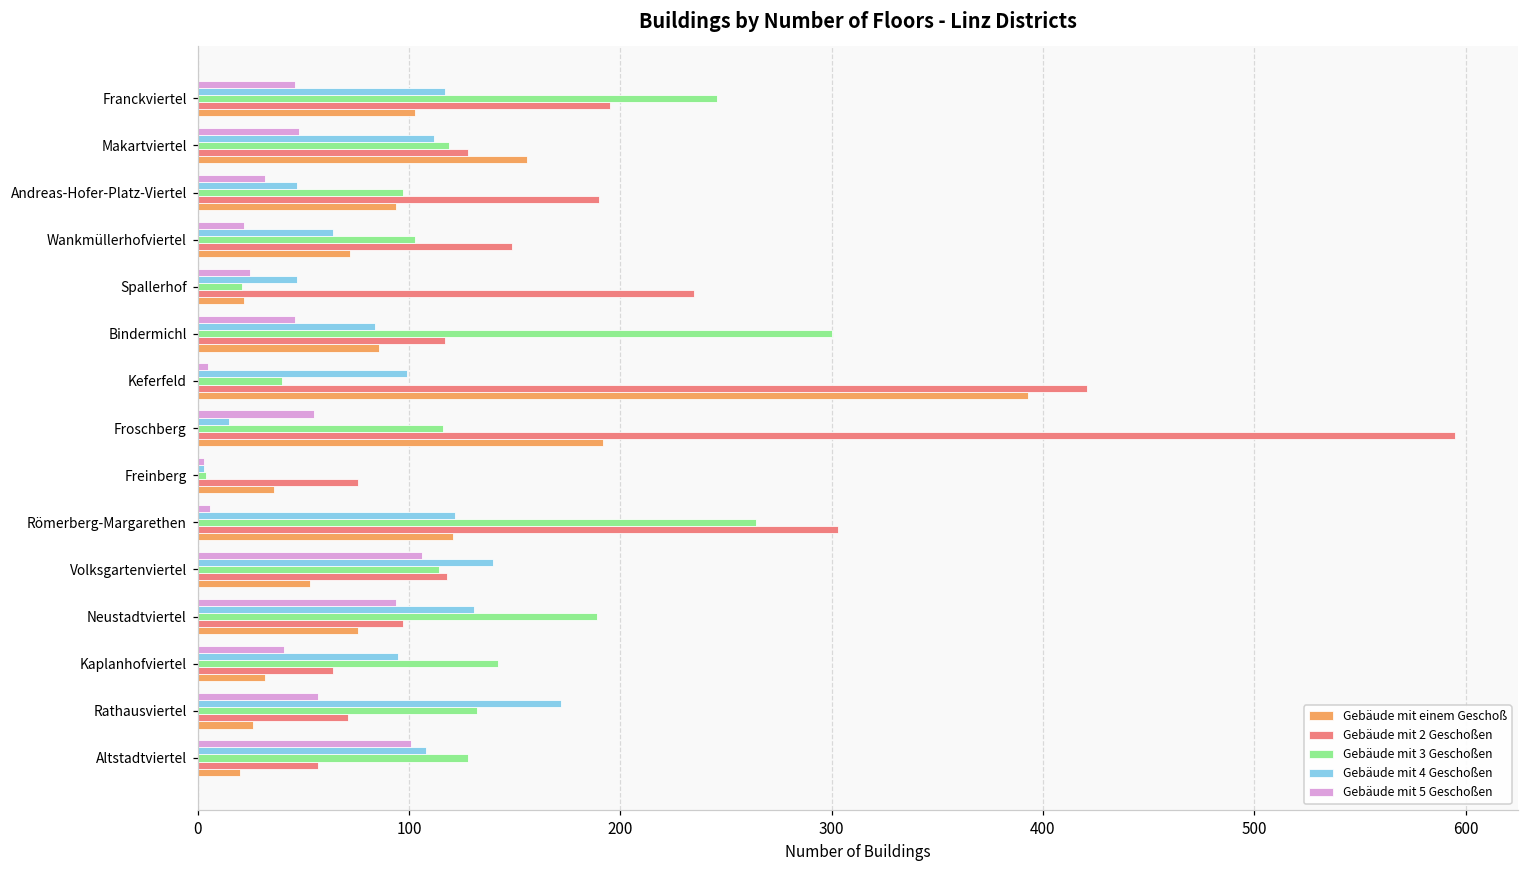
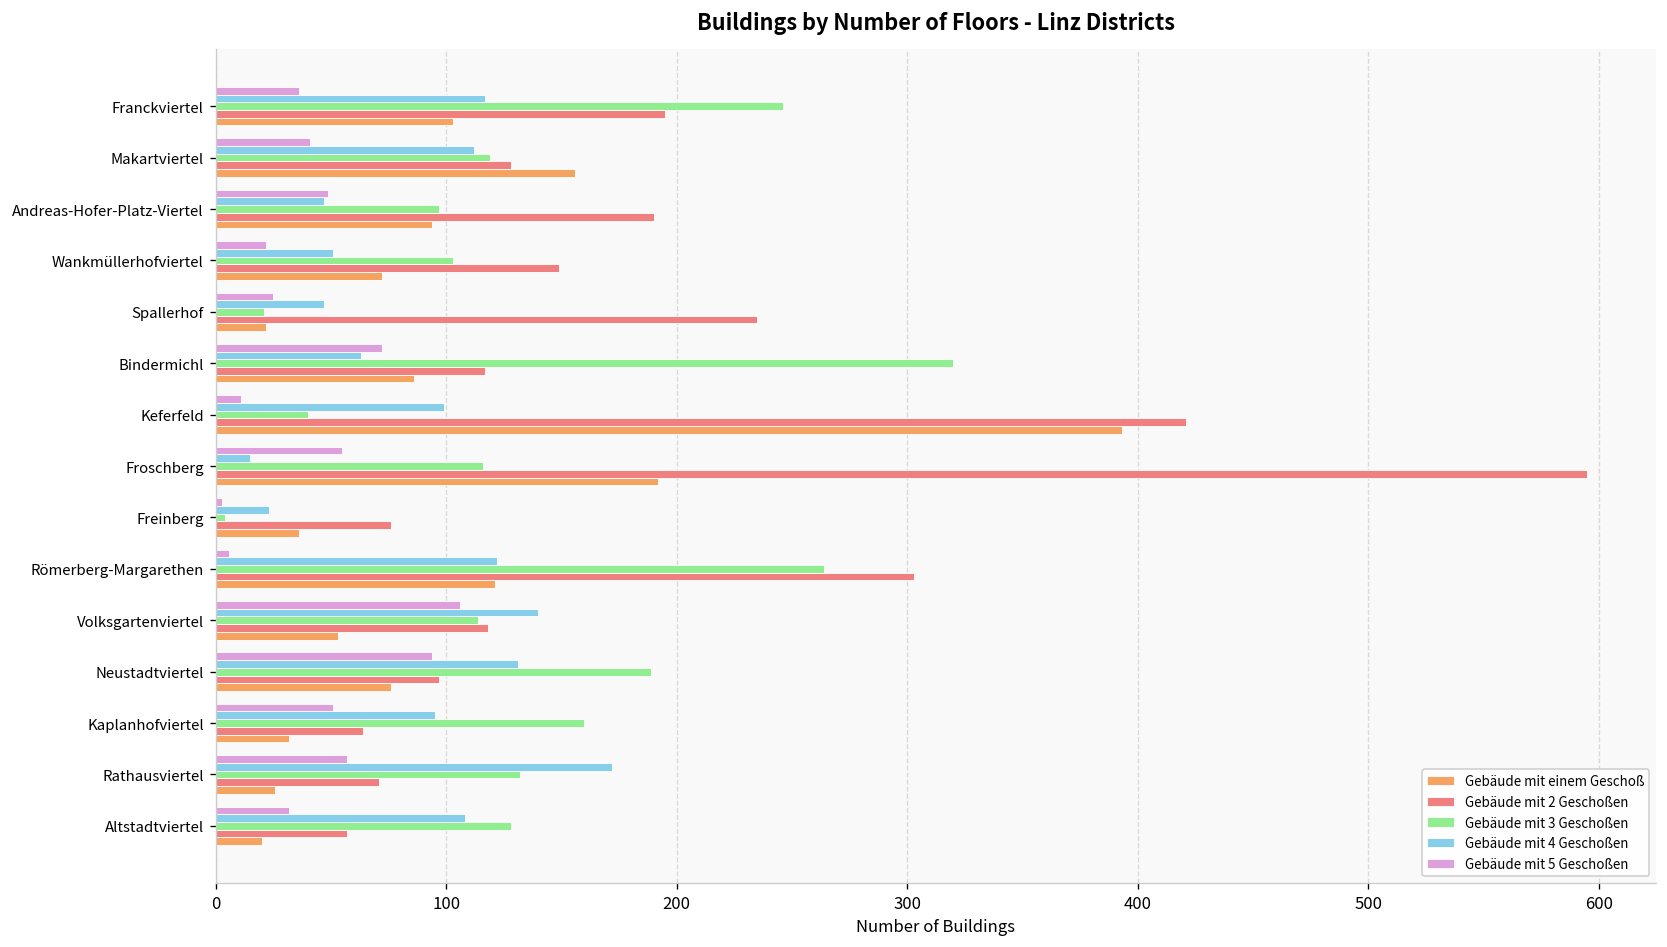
Gebäude mit 5 Geschoßen, Franckviertel: 46 -> 36
Gebäude mit 5 Geschoßen, Makartviertel: 48 -> 41
Gebäude mit 5 Geschoßen, Andreas-Hofer-Platz-Viertel: 32 -> 49
Gebäude mit 4 Geschoßen, Wankmüllerhofviertel: 64 -> 51
Gebäude mit 5 Geschoßen, Bindermichl: 46 -> 72
Gebäude mit 4 Geschoßen, Bindermichl: 84 -> 63
Gebäude mit 3 Geschoßen, Bindermichl: 300 -> 320
Gebäude mit 5 Geschoßen, Keferfeld: 5 -> 11
Gebäude mit 4 Geschoßen, Freinberg: 3 -> 23
Gebäude mit 5 Geschoßen, Kaplanhofviertel: 41 -> 51
Gebäude mit 3 Geschoßen, Kaplanhofviertel: 142 -> 160
Gebäude mit 5 Geschoßen, Altstadtviertel: 101 -> 32
